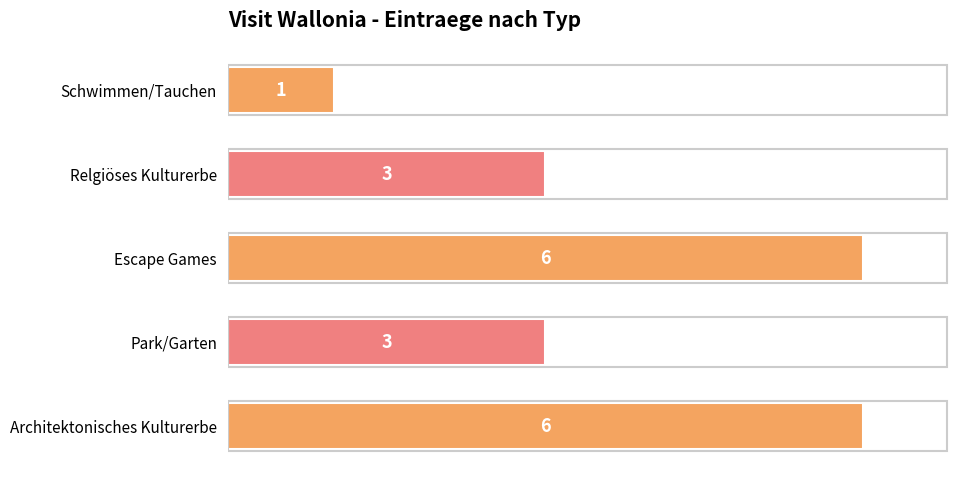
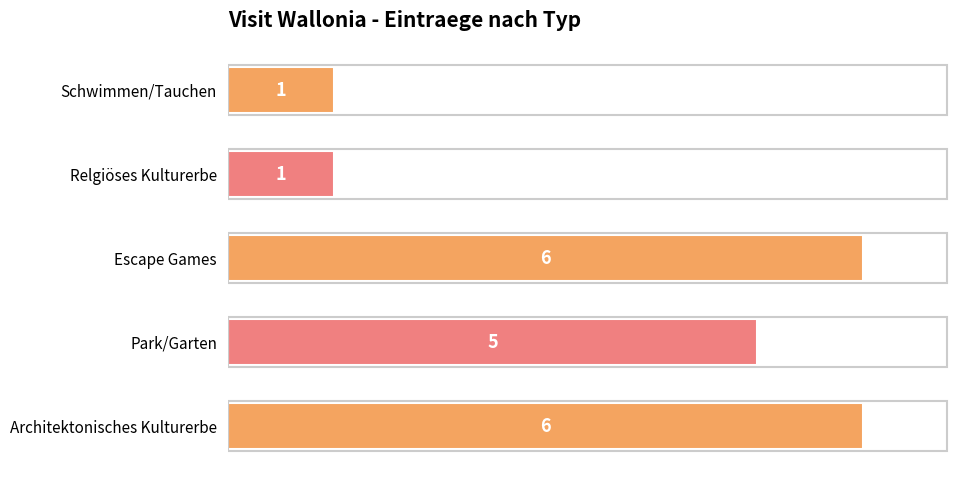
Relgiöses Kulturerbe: 3 -> 1
Park/Garten: 3 -> 5
